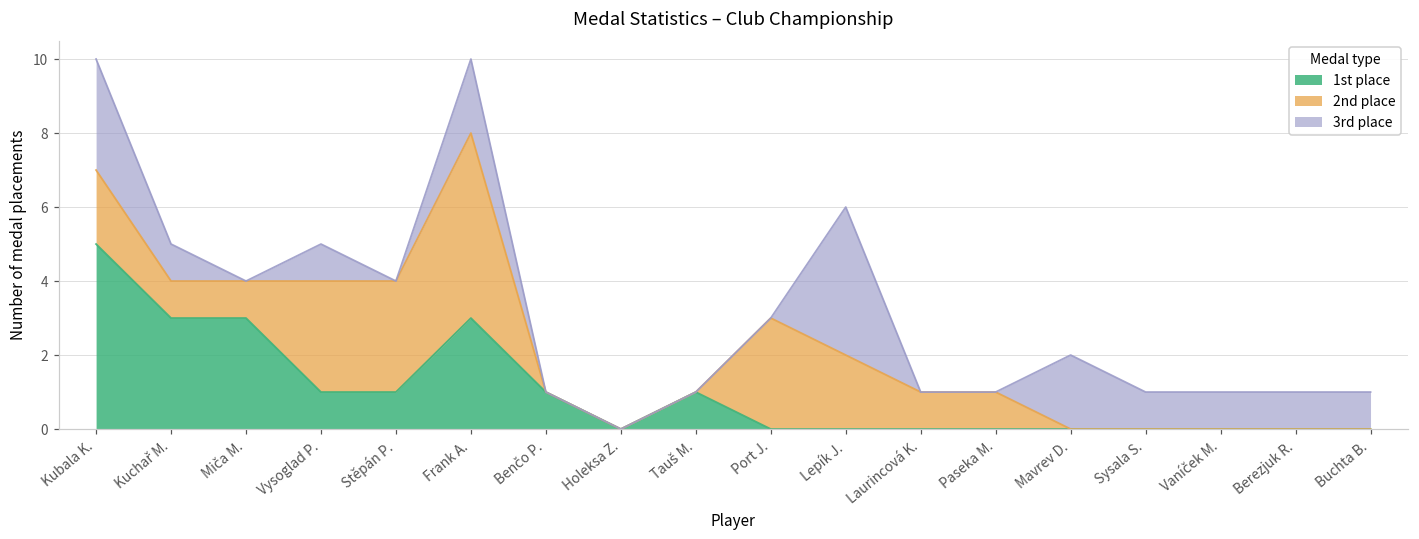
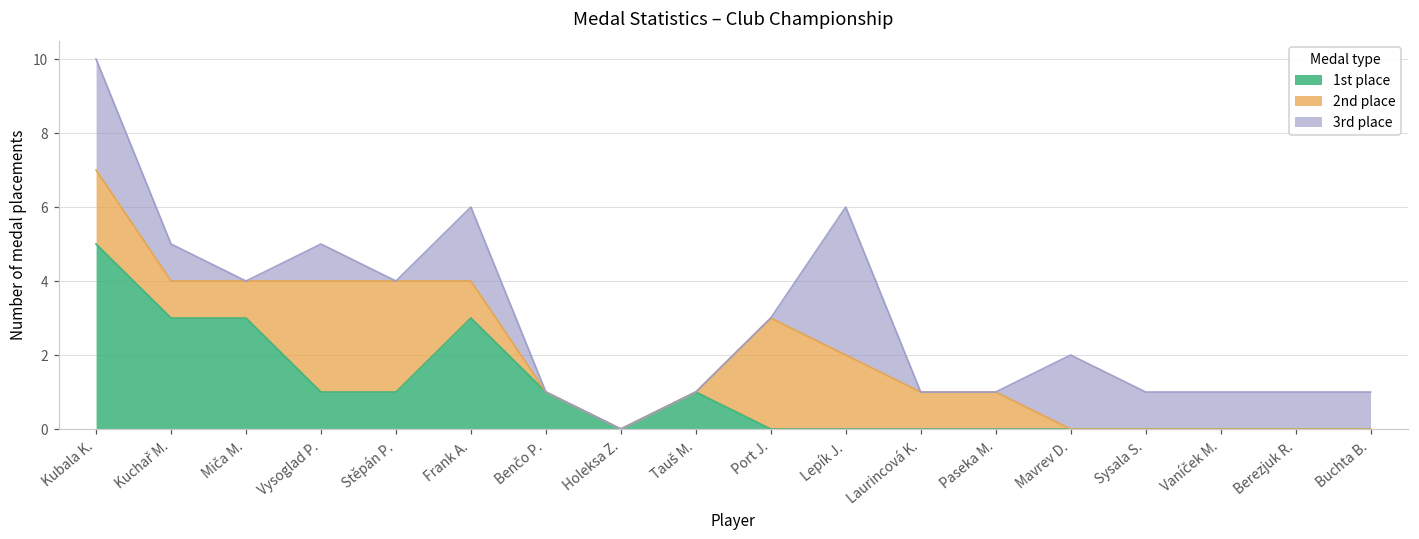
2nd place, Frank A.: 5 -> 1
